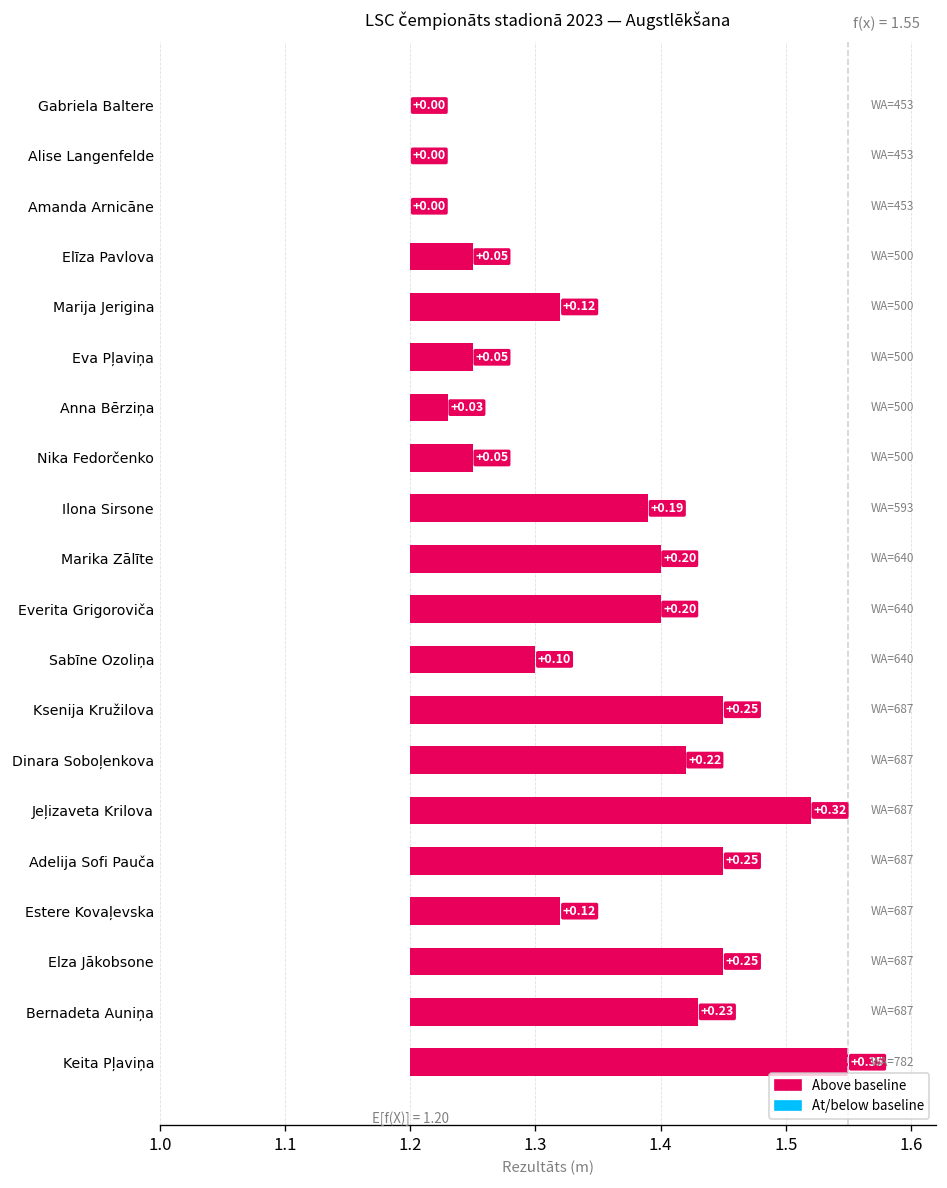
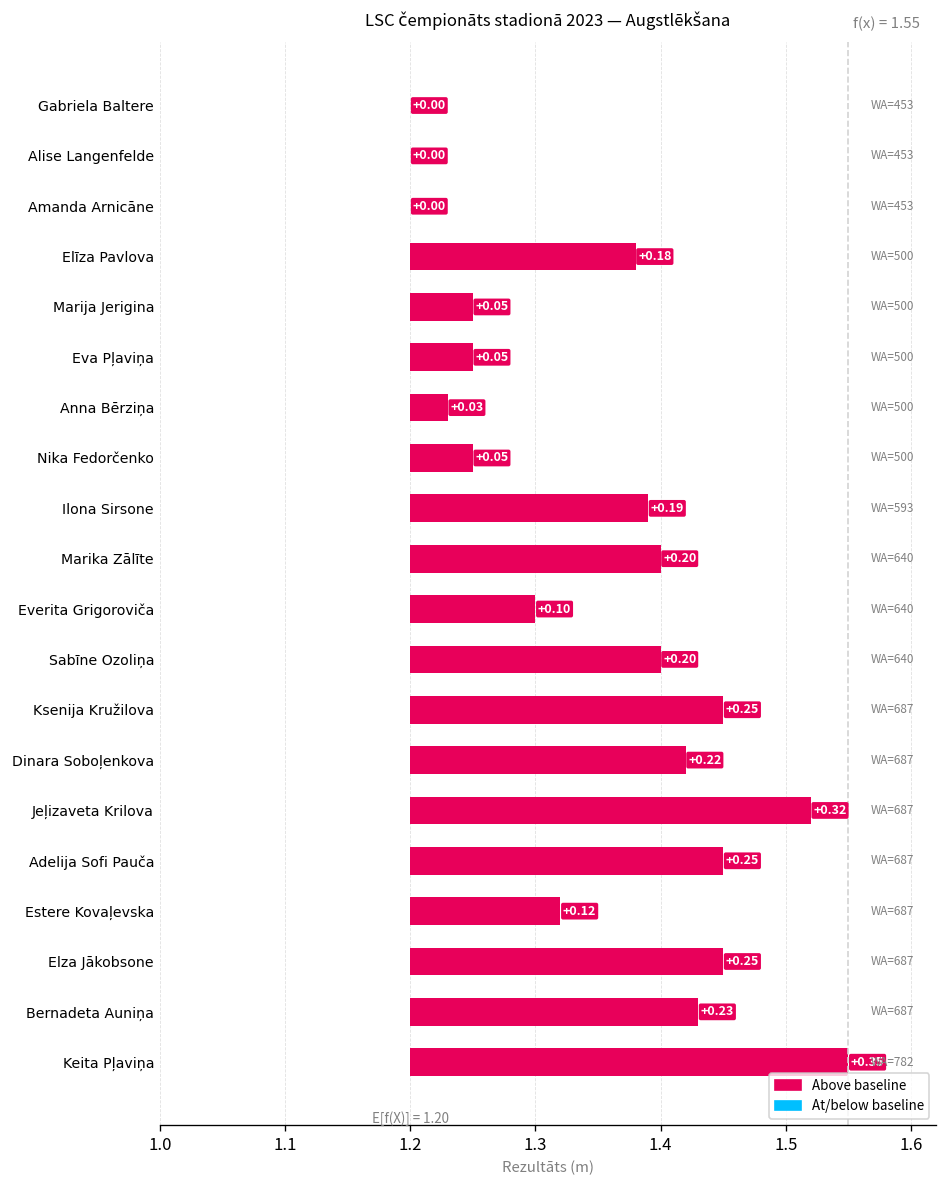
Elīza Pavlova: +0.05 -> +0.18
Marija Jerigina: +0.12 -> +0.05
Everita Grigoroviča: +0.20 -> +0.10
Sabīne Ozoliņa: +0.10 -> +0.20
